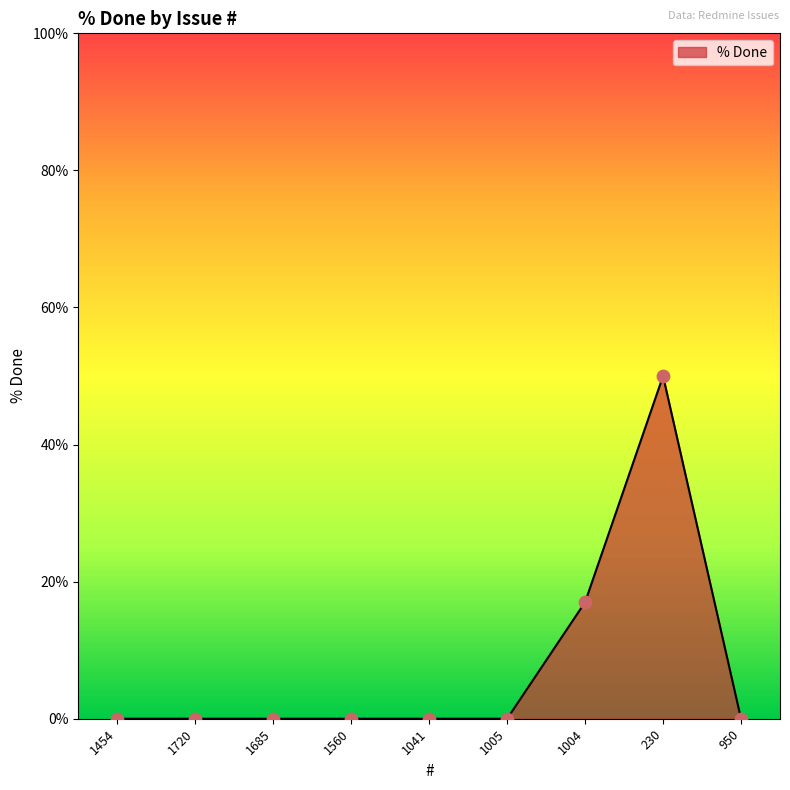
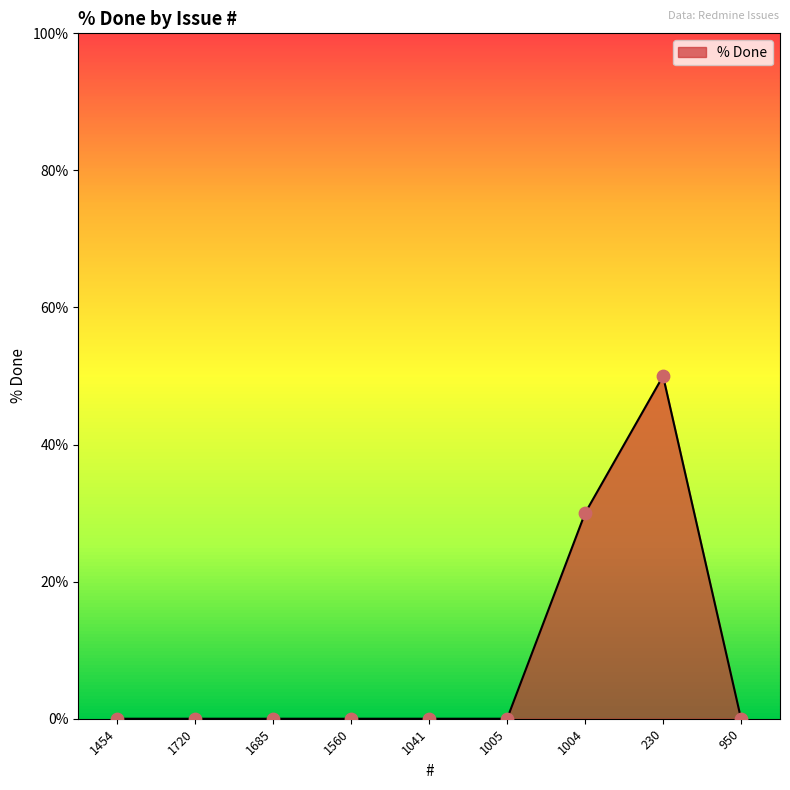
1004: 17% -> 30%
